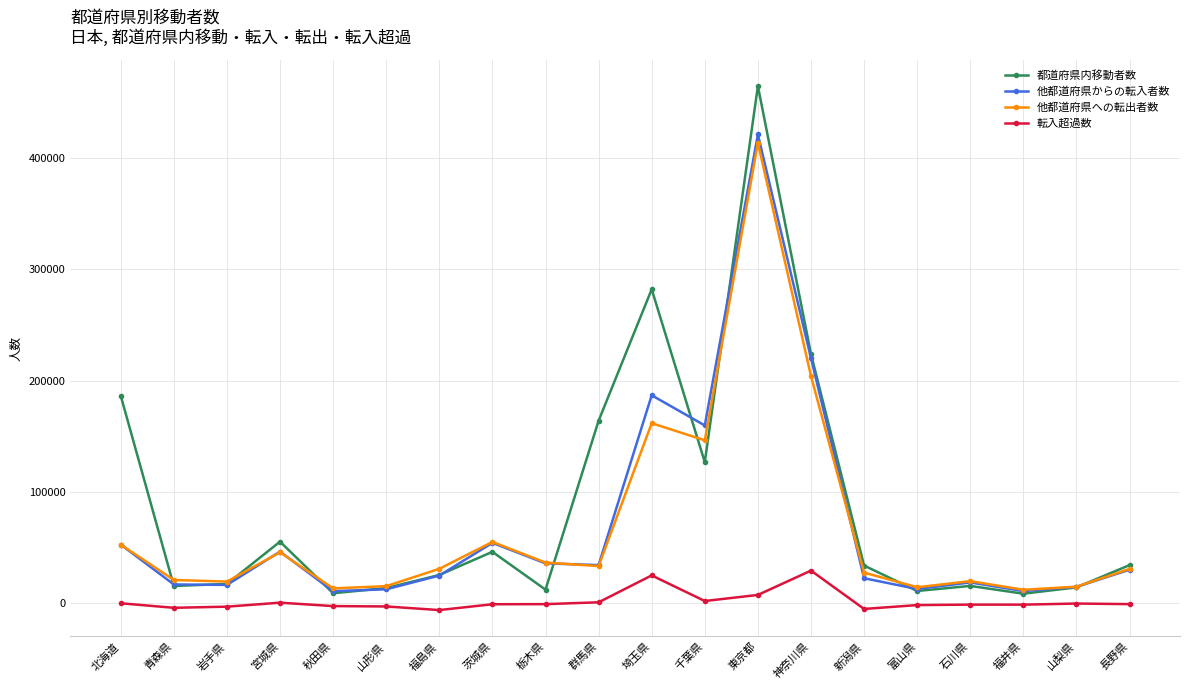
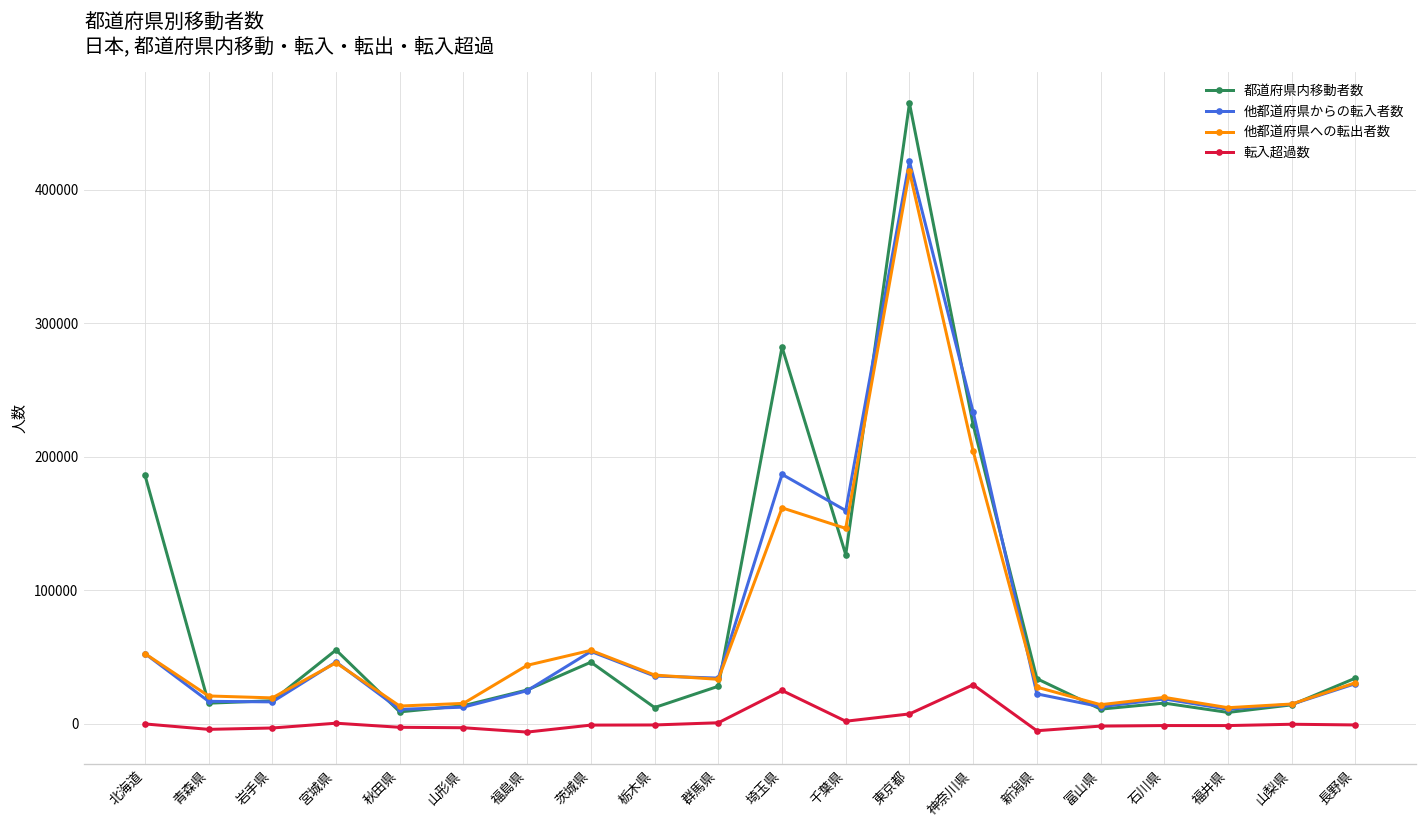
他都道府県への転出者数, 福島県: 31000 -> 44000
都道府県内移動者数, 群馬県: 164000 -> 28000
他都道府県からの転入者数, 神奈川県: 220000 -> 234000
